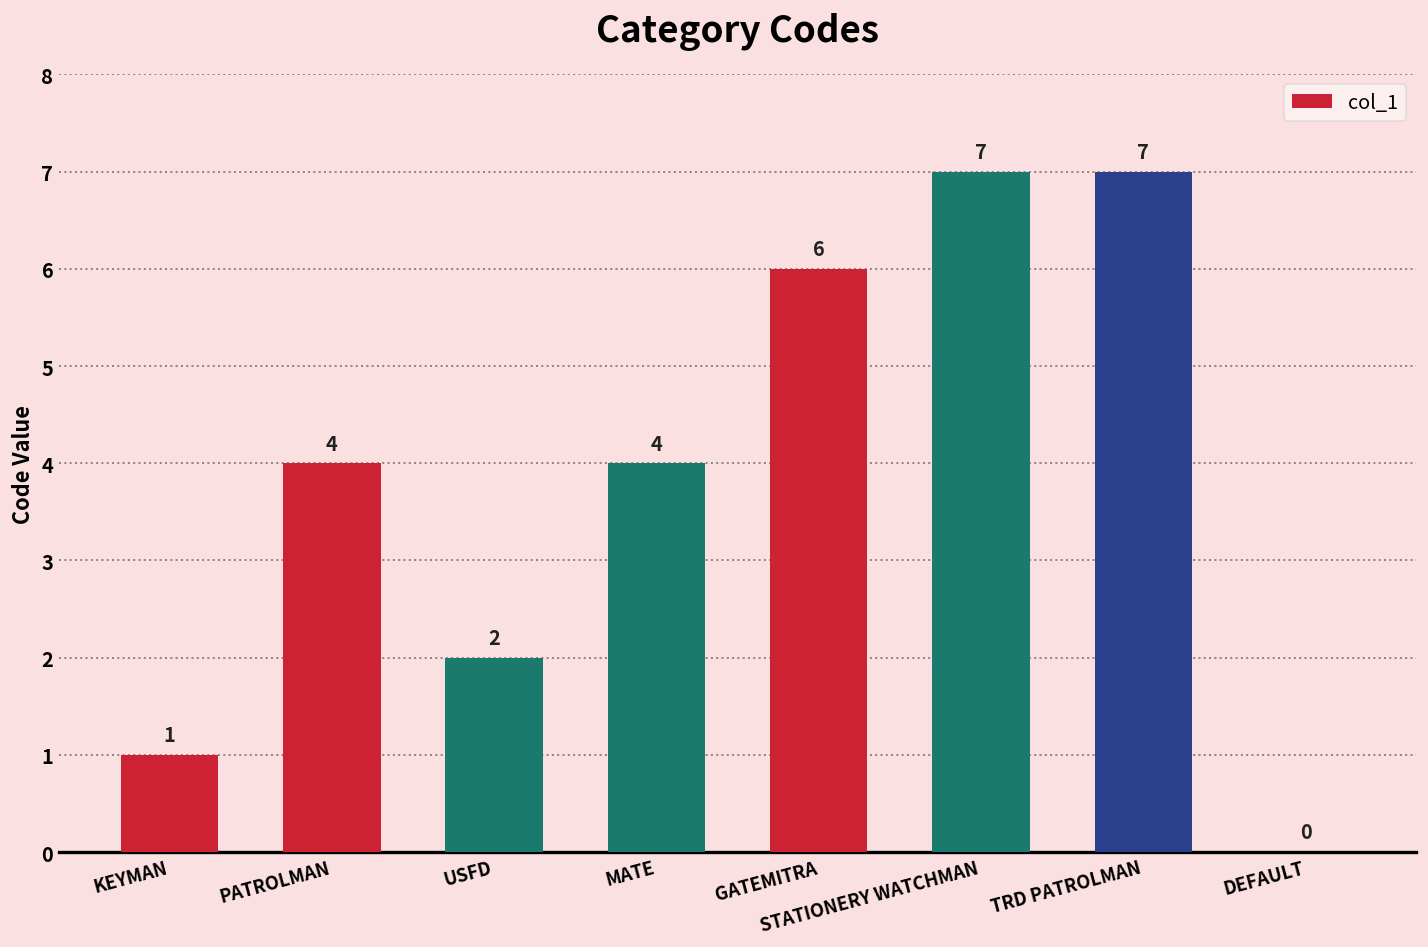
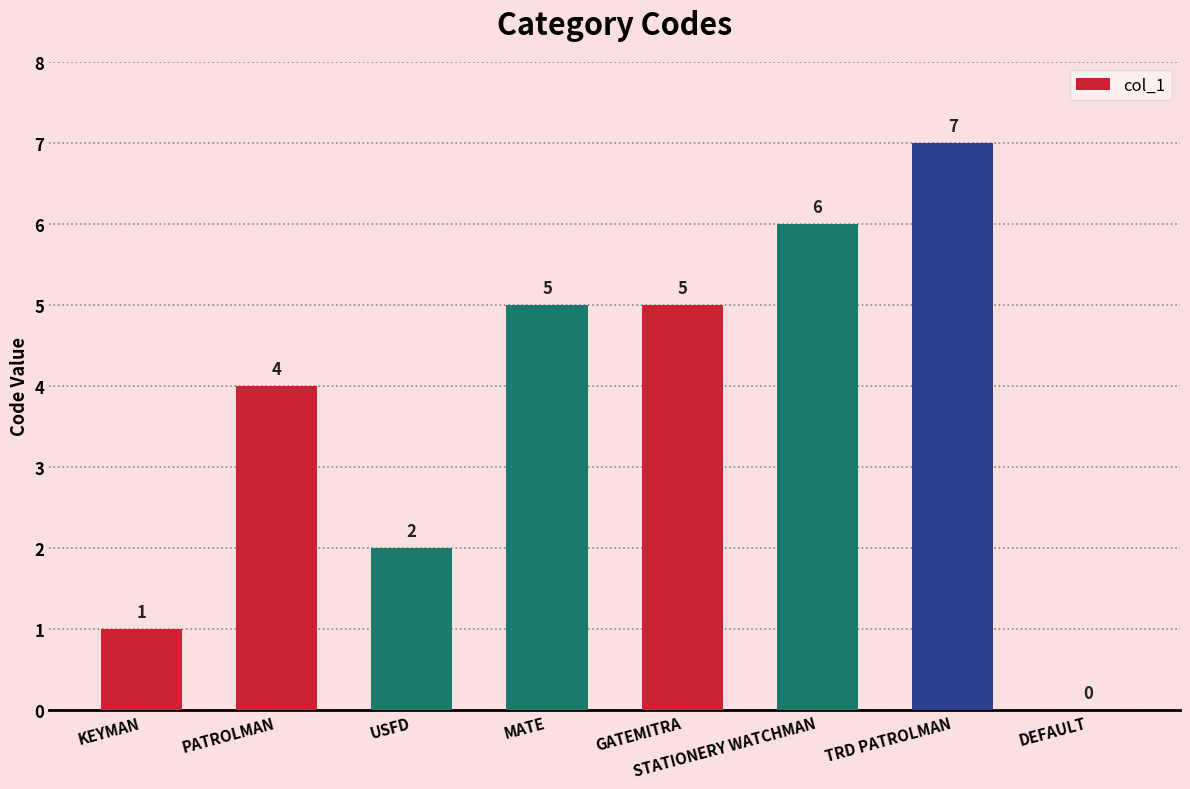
MATE: 4 -> 5
GATEMITRA: 6 -> 5
STATIONERY WATCHMAN: 7 -> 6
